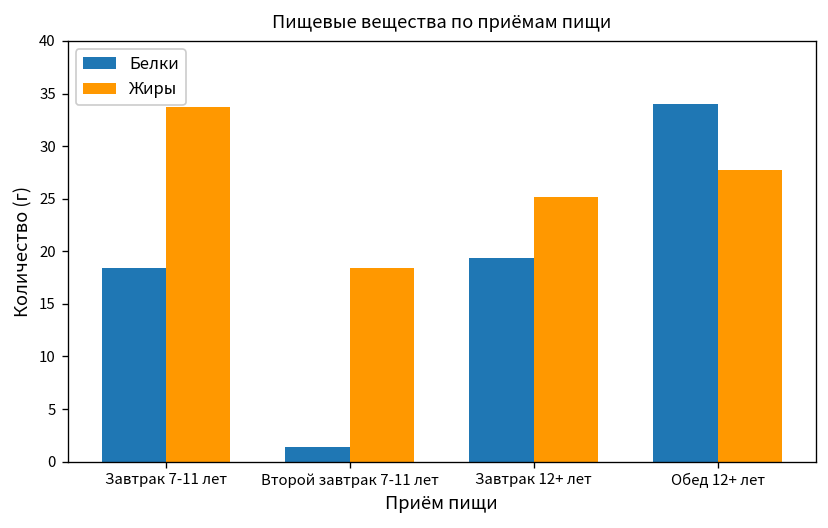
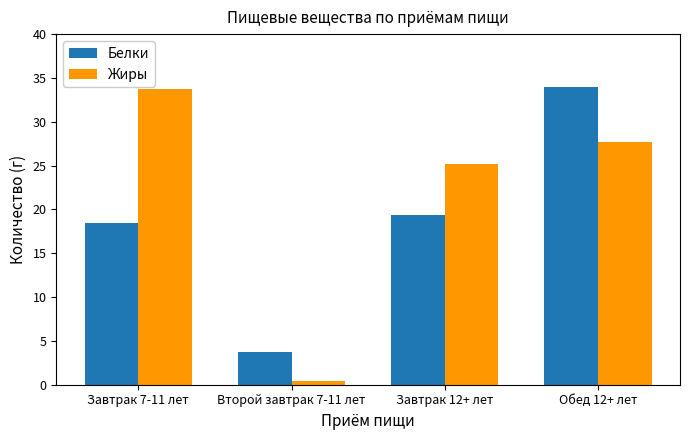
Белки, Второй завтрак 7-11 лет: 1 -> 4
Жиры, Второй завтрак 7-11 лет: 18 -> 0
